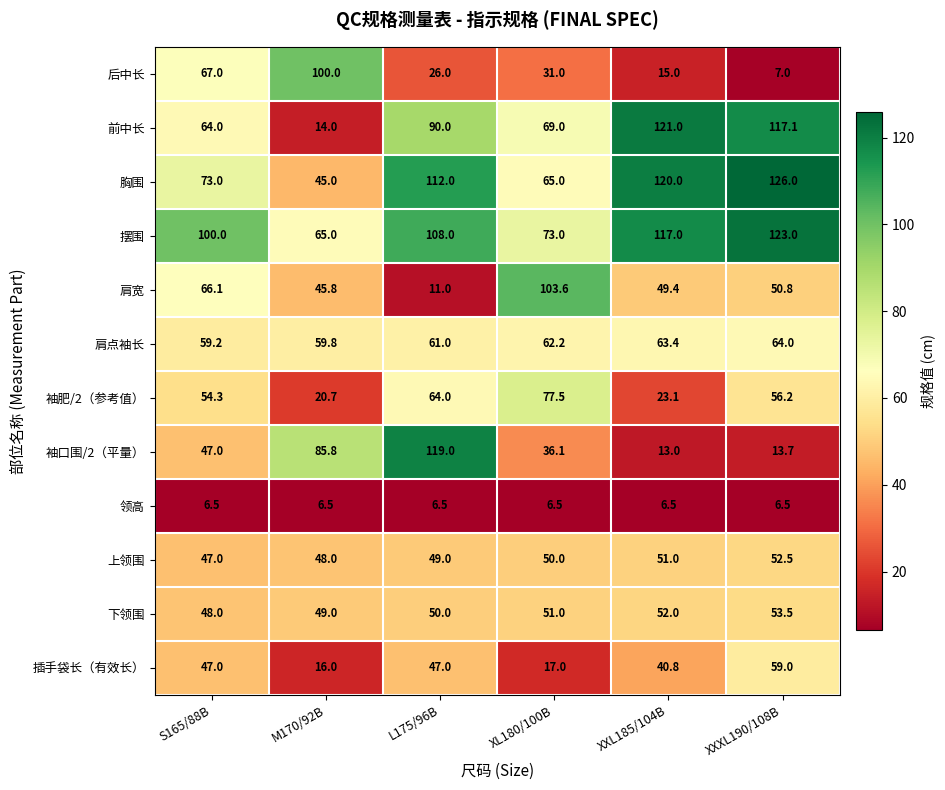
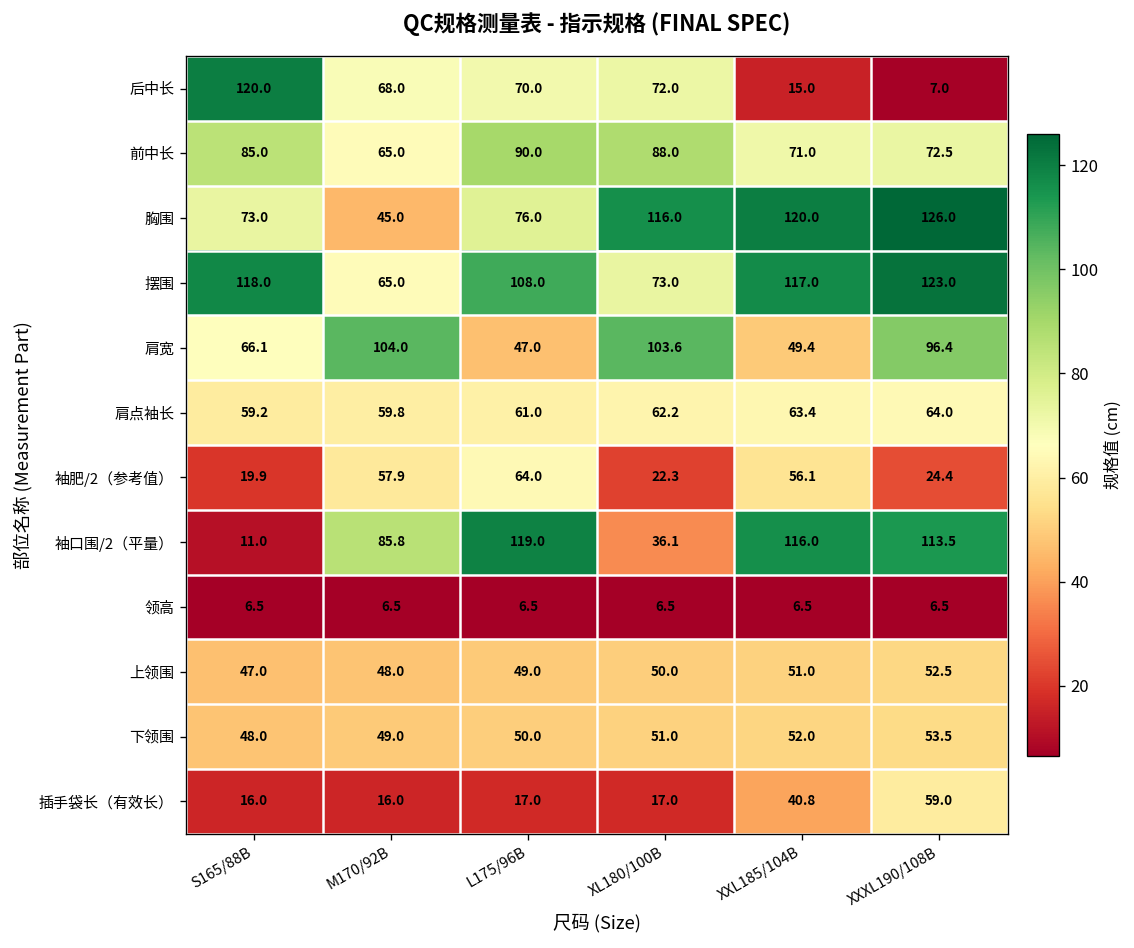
后中长, S165/88B: 67.0 -> 120.0
后中长, M170/92B: 100.0 -> 68.0
后中长, L175/96B: 26.0 -> 70.0
后中长, XL180/100B: 31.0 -> 72.0
前中长, S165/88B: 64.0 -> 85.0
前中长, M170/92B: 14.0 -> 65.0
前中长, XL180/100B: 69.0 -> 88.0
前中长, XXL185/104B: 121.0 -> 71.0
前中长, XXXL190/108B: 117.1 -> 72.5
胸围, L175/96B: 112.0 -> 76.0
胸围, XL180/100B: 65.0 -> 116.0
摆围, S165/88B: 100.0 -> 118.0
肩宽, M170/92B: 45.8 -> 104.0
肩宽, L175/96B: 11.0 -> 47.0
肩宽, XXXL190/108B: 50.8 -> 96.4
袖肥/2（参考值）, S165/88B: 54.3 -> 19.9
袖肥/2（参考值）, M170/92B: 20.7 -> 57.9
袖肥/2（参考值）, XL180/100B: 77.5 -> 22.3
袖肥/2（参考值）, XXL185/104B: 23.1 -> 56.1
袖肥/2（参考值）, XXXL190/108B: 56.2 -> 24.4
袖口围/2（平量）, S165/88B: 47.0 -> 11.0
袖口围/2（平量）, XXL185/104B: 13.0 -> 116.0
袖口围/2（平量）, XXXL190/108B: 13.7 -> 113.5
插手袋长（有效长）, S165/88B: 47.0 -> 16.0
插手袋长（有效长）, L175/96B: 47.0 -> 17.0
